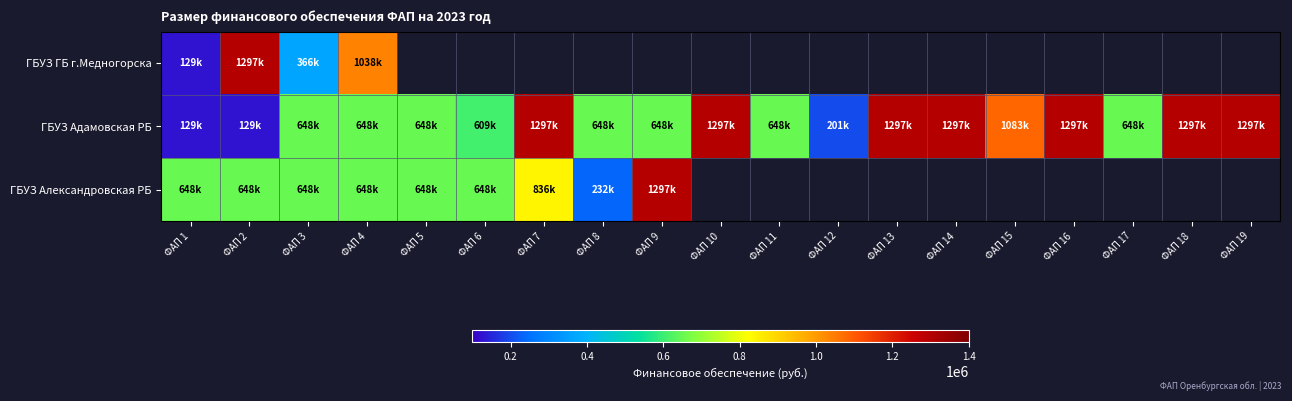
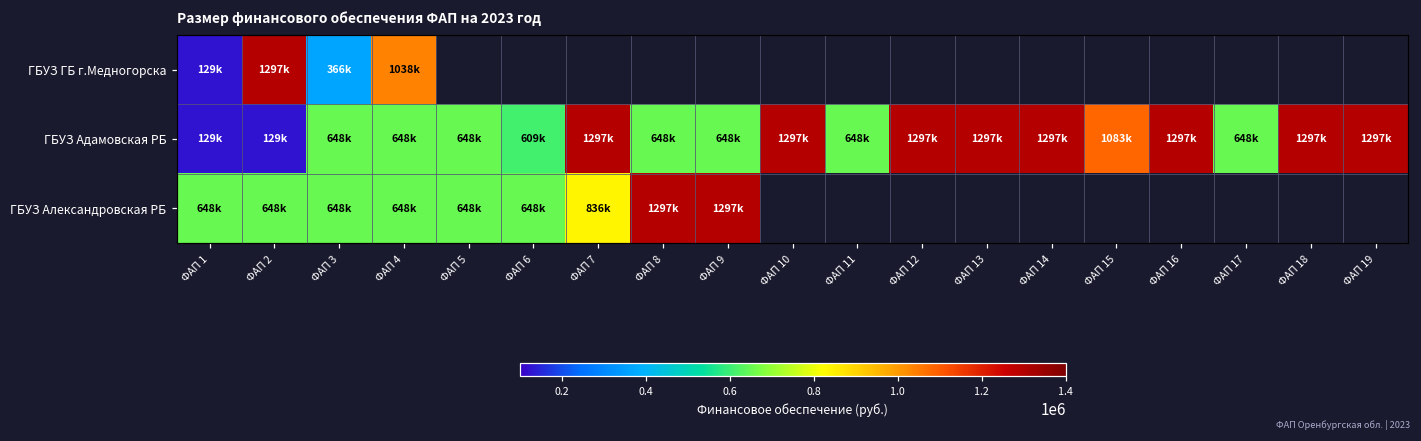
ГБУЗ Адамовская РБ, ФАП 12: 201k -> 1297k
ГБУЗ Александровская РБ, ФАП 8: 232k -> 1297k
